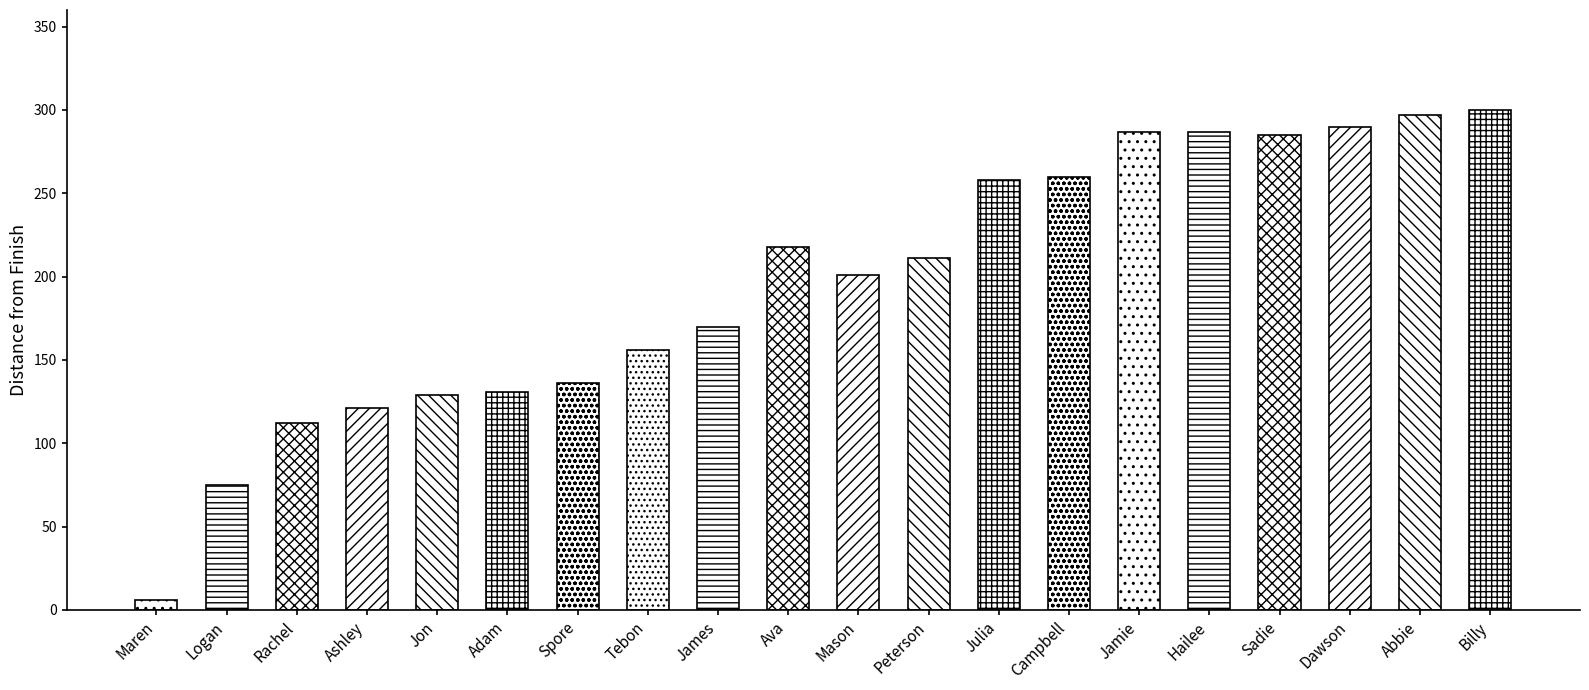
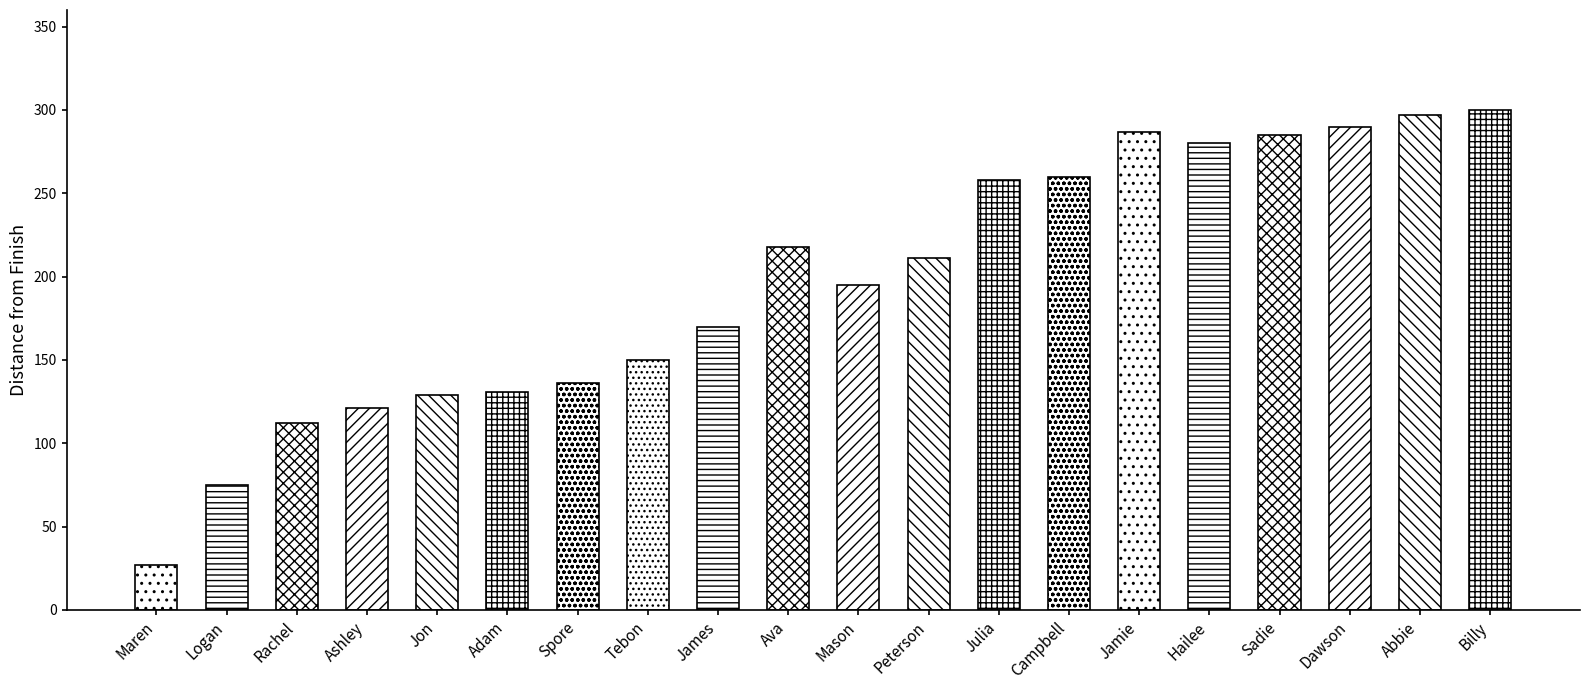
Maren: 6 -> 27
Tebon: 156 -> 150
Mason: 201 -> 195
Hailee: 287 -> 280
